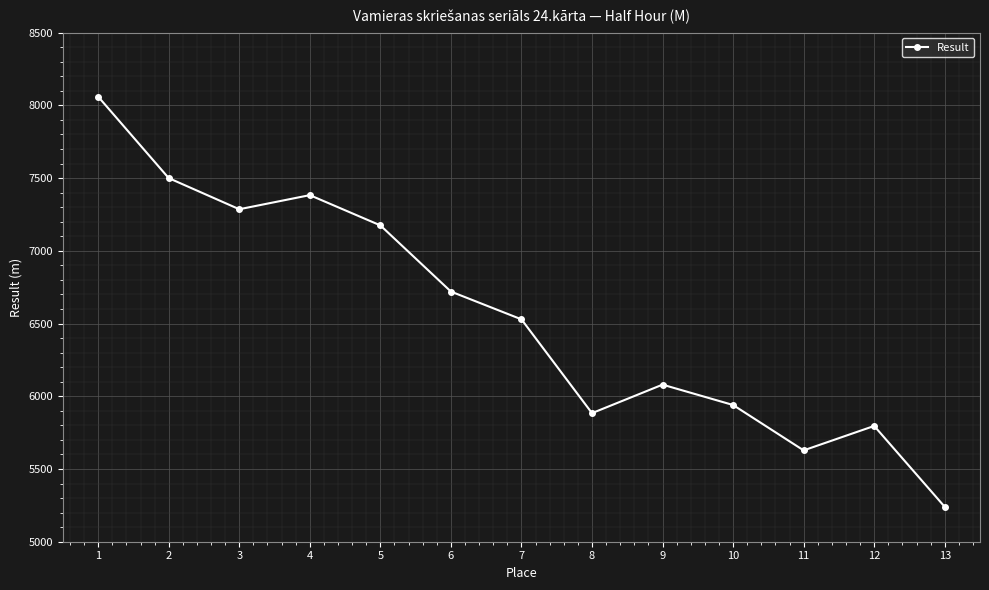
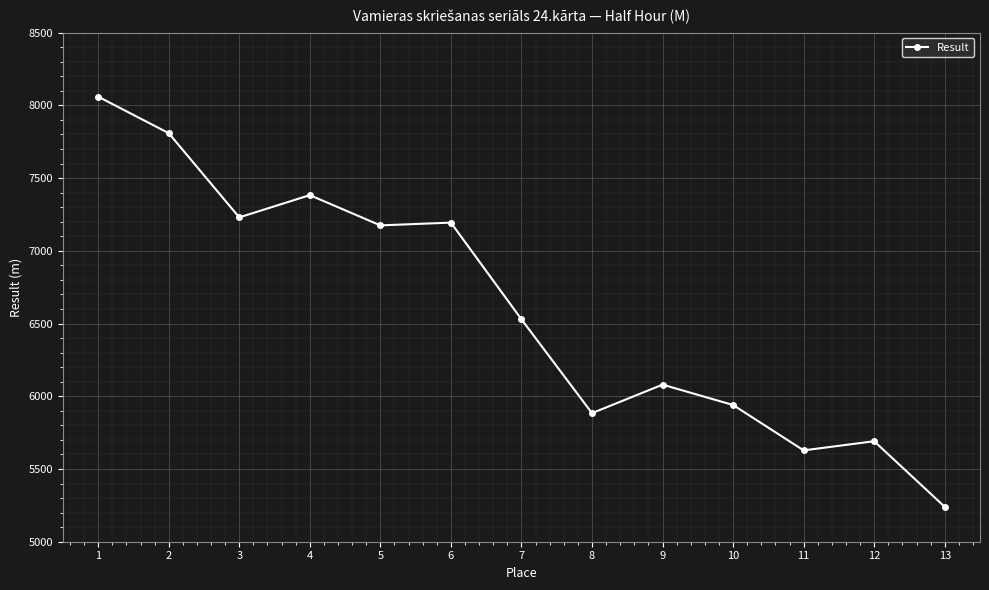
2: 7500 -> 7810
3: 7290 -> 7230
6: 6720 -> 7190
12: 5800 -> 5690
